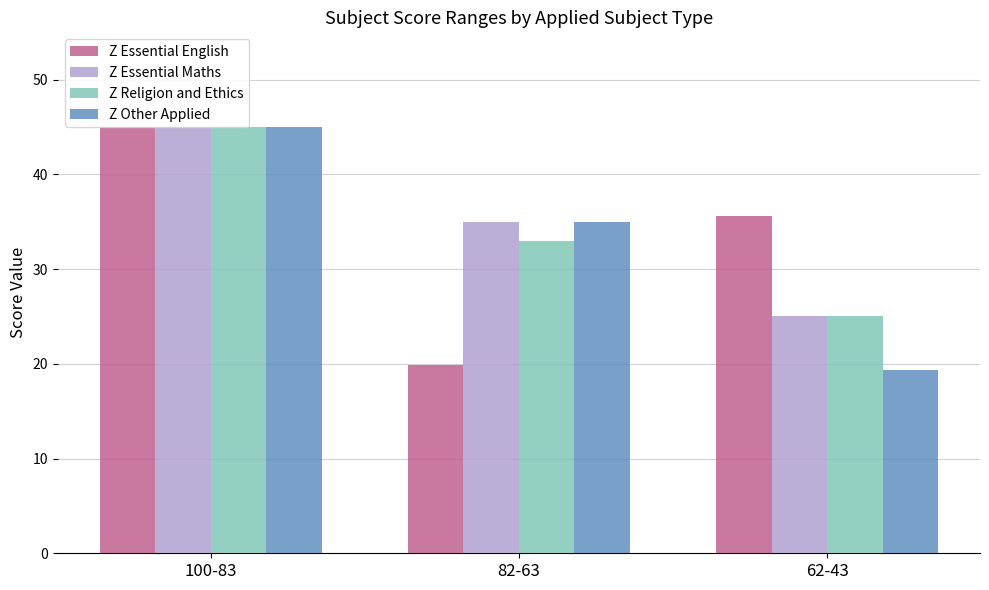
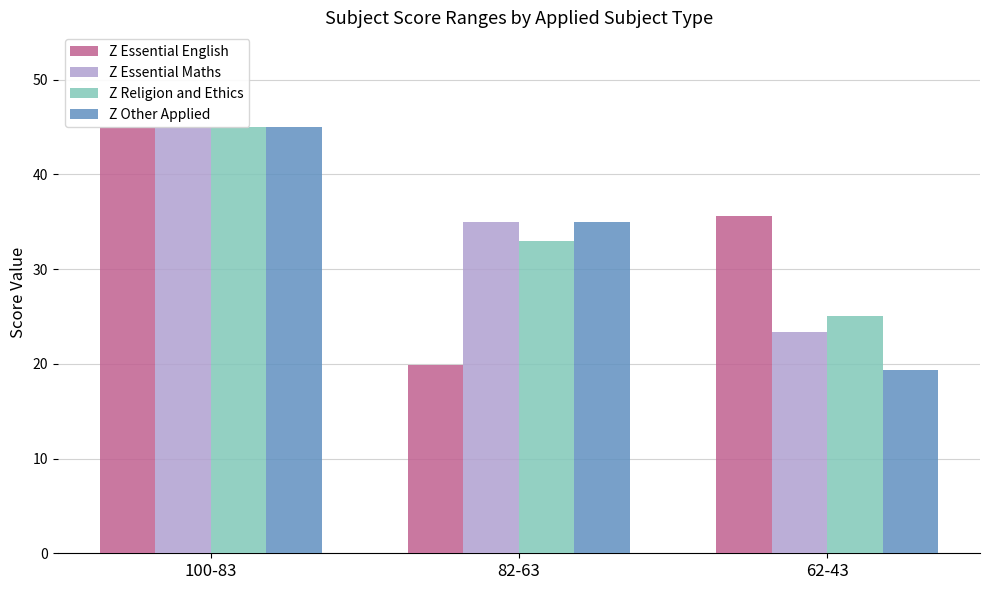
Z Essential Maths, 62-43: 25 -> 23
